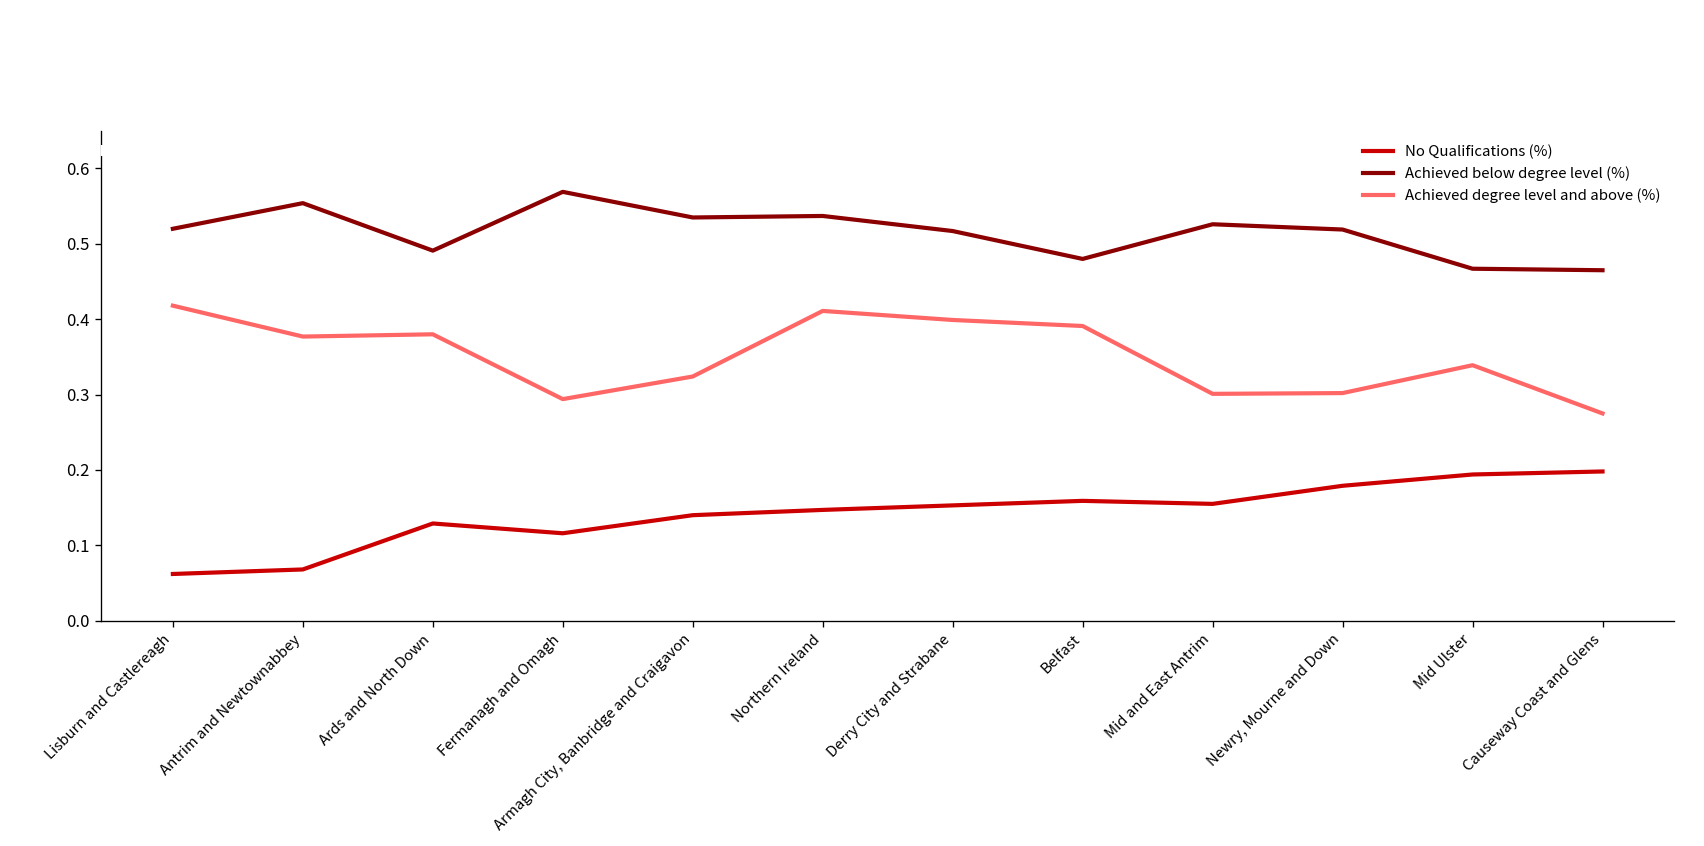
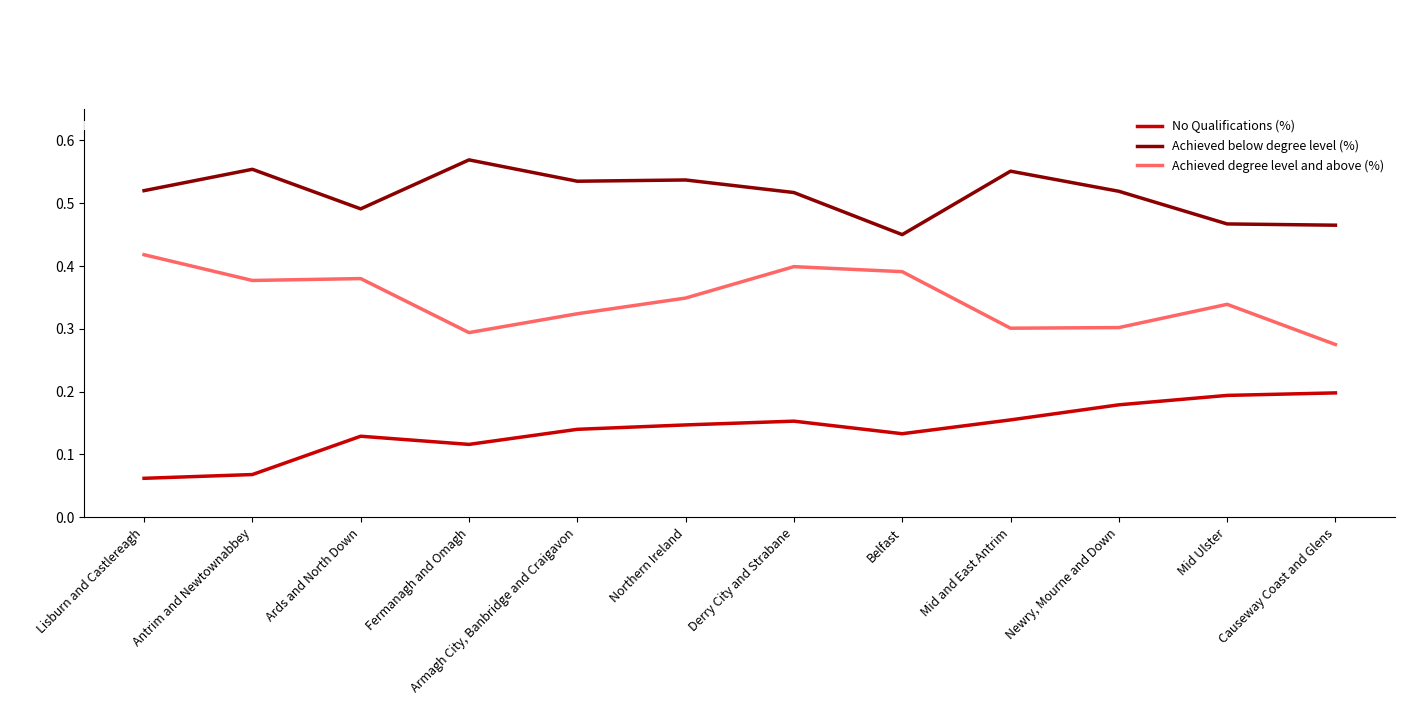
Achieved degree level and above (%), Northern Ireland: 0.41 -> 0.35
No Qualifications (%), Belfast: 0.16 -> 0.13
Achieved below degree level (%), Belfast: 0.48 -> 0.45
Achieved below degree level (%), Mid and East Antrim: 0.53 -> 0.55
